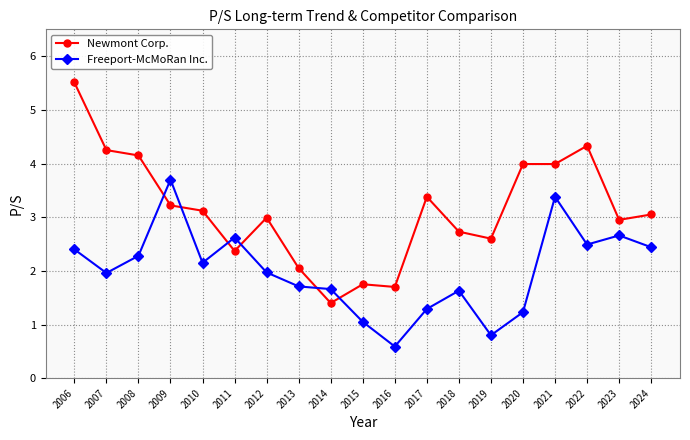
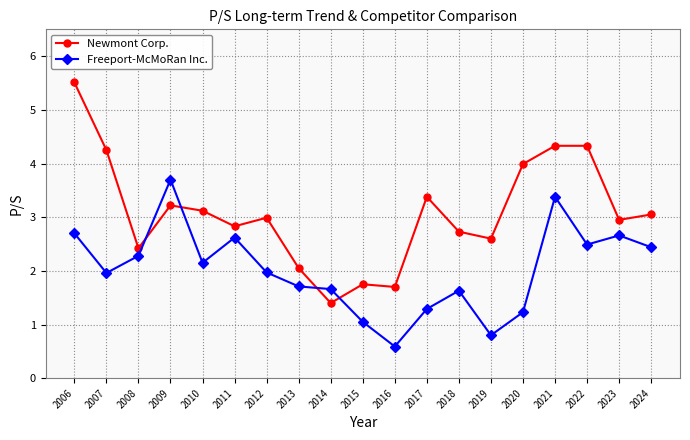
Freeport-McMoRan Inc., 2006: 2.4 -> 2.7
Newmont Corp., 2008: 4.2 -> 2.4
Newmont Corp., 2011: 2.4 -> 2.8
Newmont Corp., 2021: 4.0 -> 4.3
